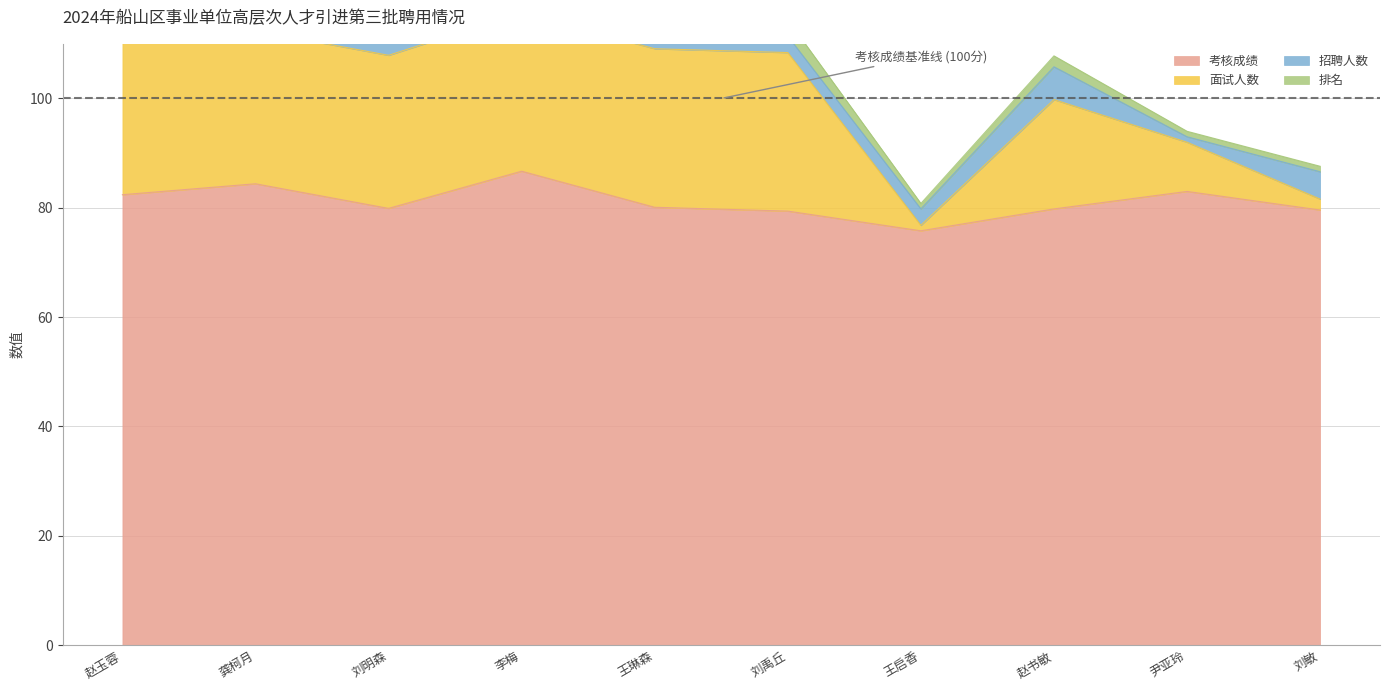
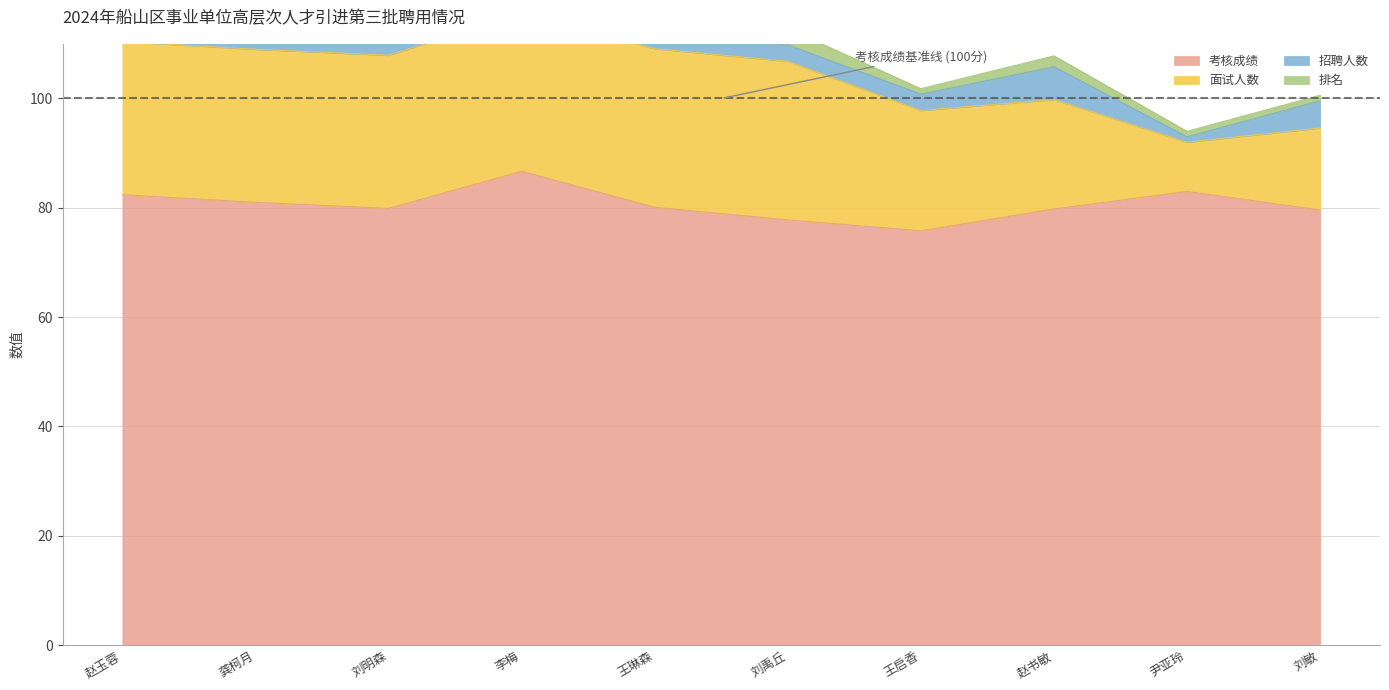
考核成绩, 龚柯月: 84 -> 81
考核成绩, 刘禹丘: 79 -> 78
面试人数, 王启香: 1 -> 22
面试人数, 刘敏: 2 -> 15
